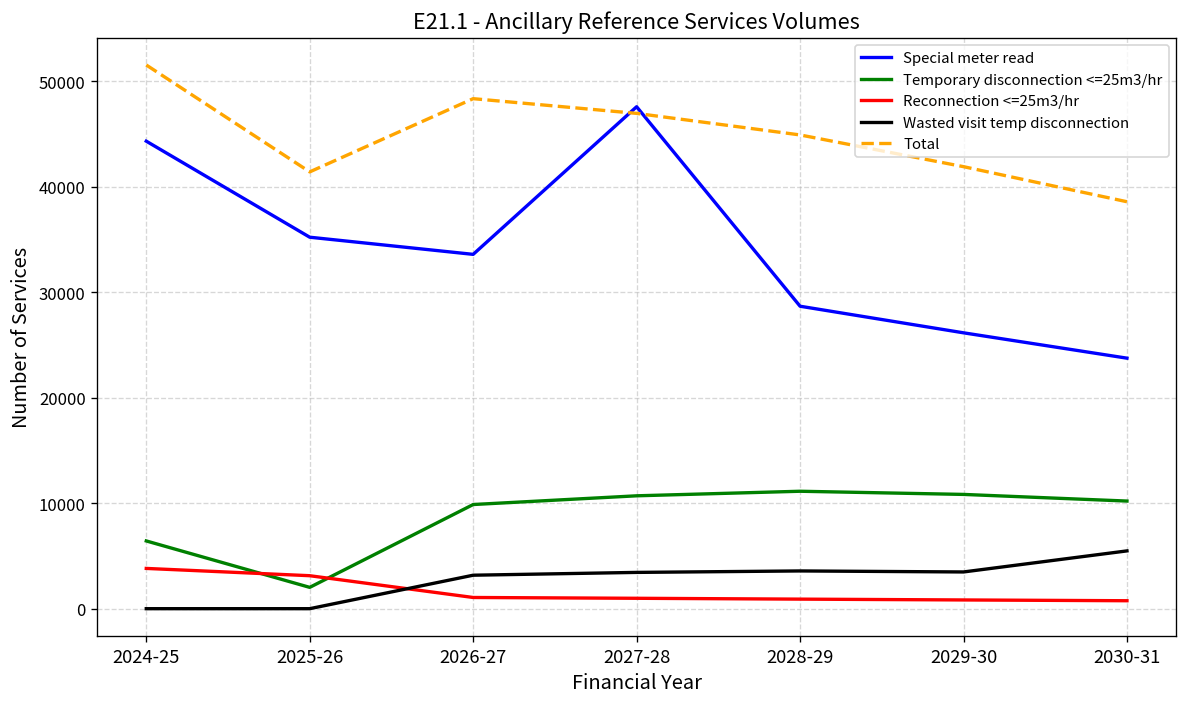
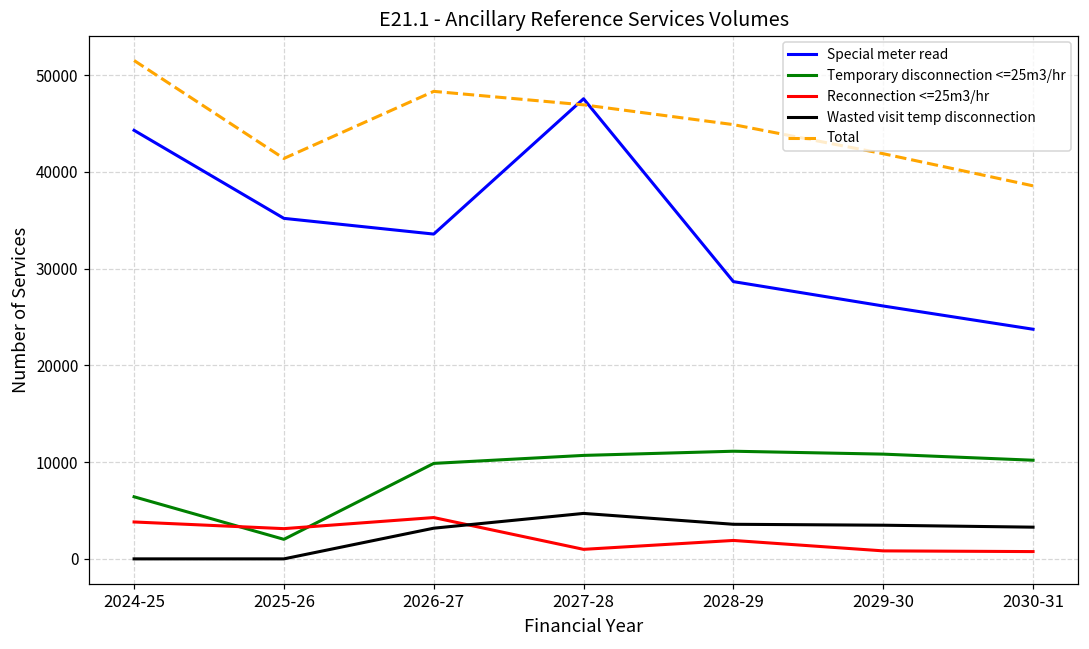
Reconnection <=25m3/hr, 2026-27: 1000 -> 4000
Wasted visit temp disconnection, 2027-28: 3000 -> 5000
Reconnection <=25m3/hr, 2028-29: 1000 -> 2000
Wasted visit temp disconnection, 2030-31: 5000 -> 3000
